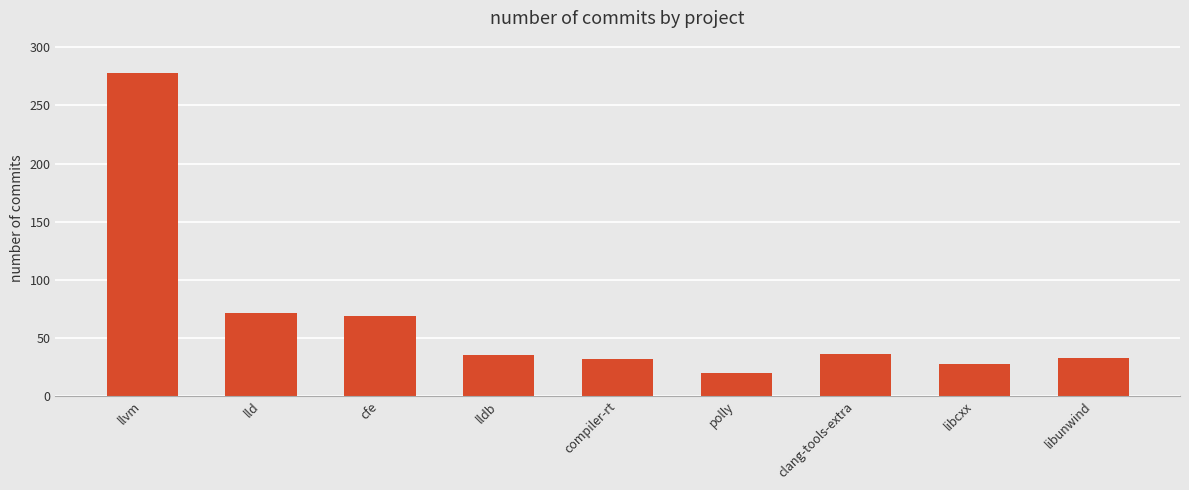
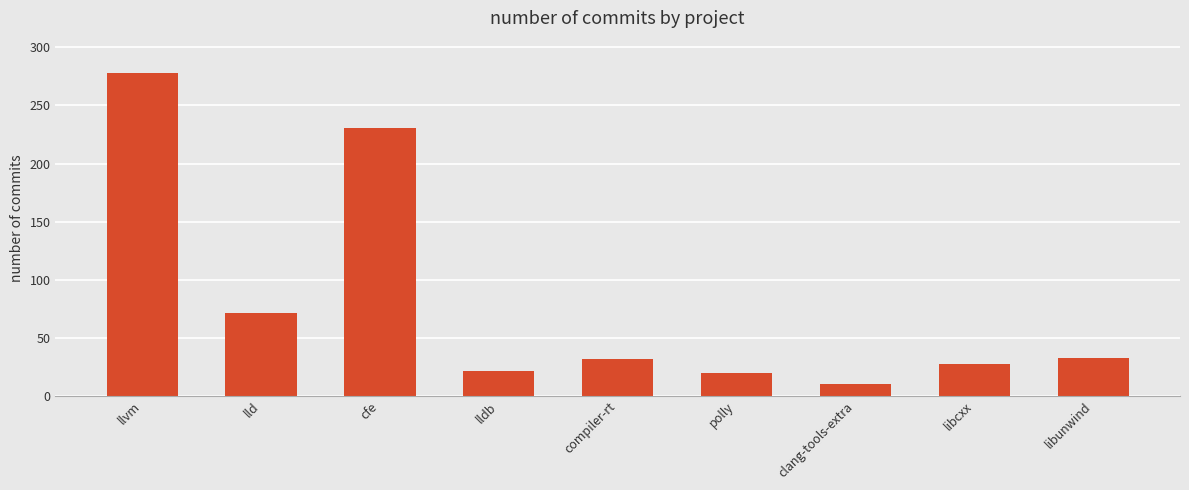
cfe: 69 -> 231
lldb: 35 -> 21
clang-tools-extra: 36 -> 10
